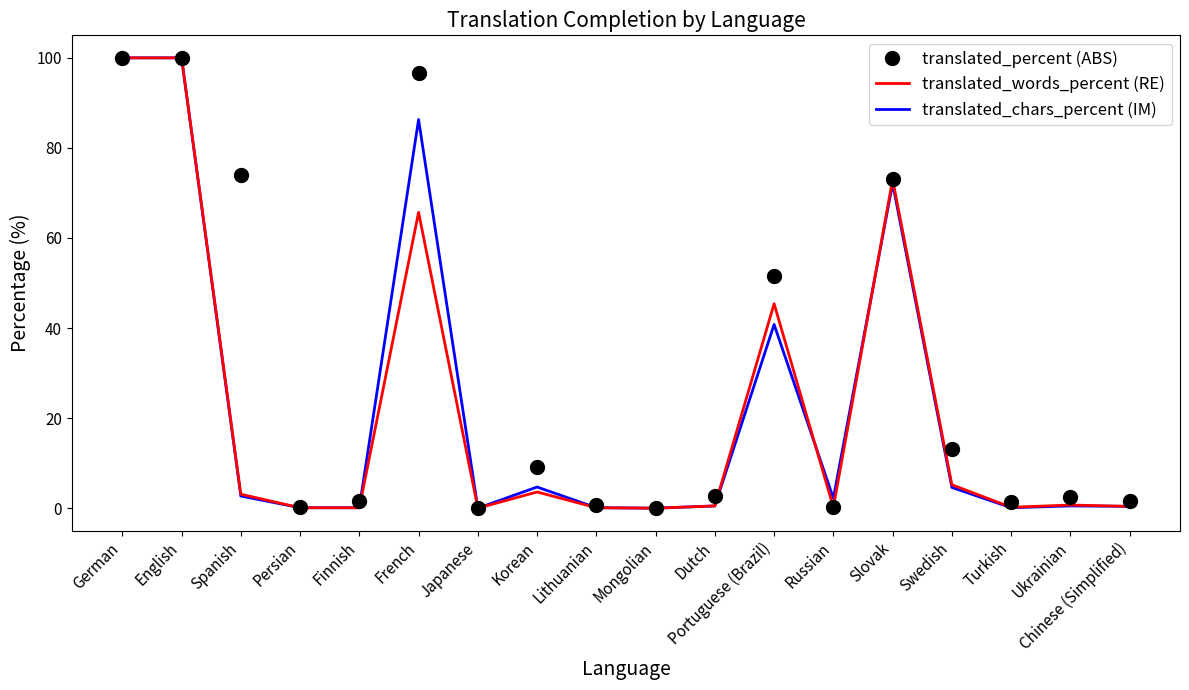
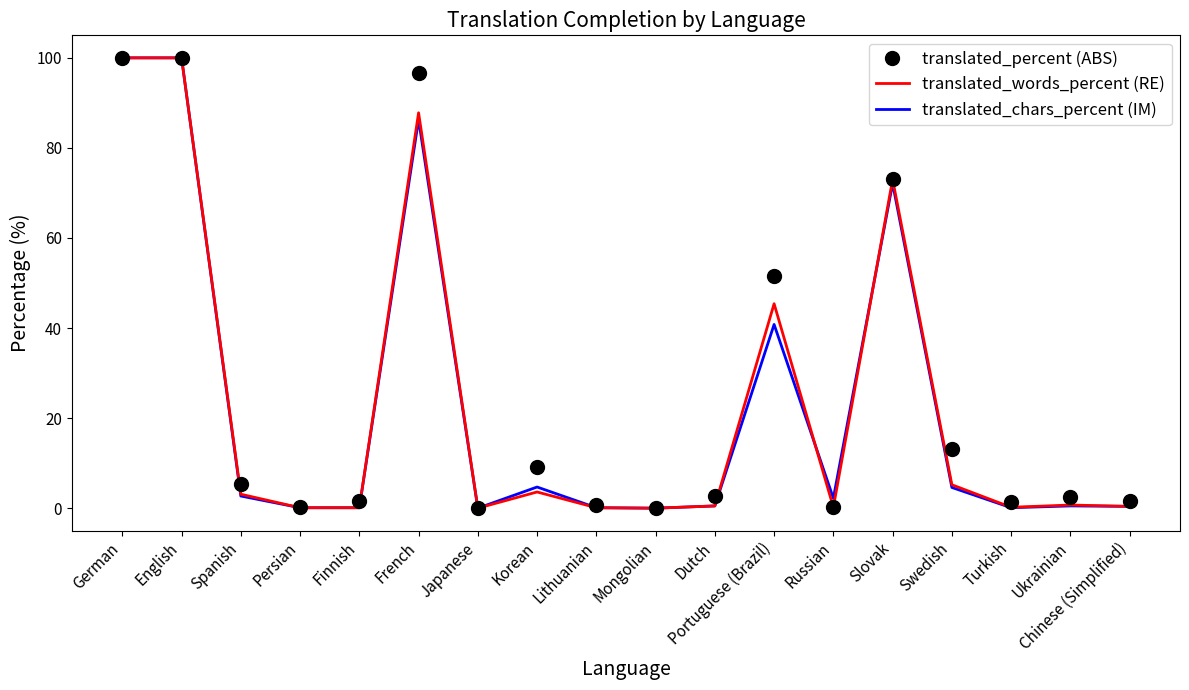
translated_percent (ABS), Spanish: 74 -> 5
translated_words_percent (RE), French: 66 -> 88
